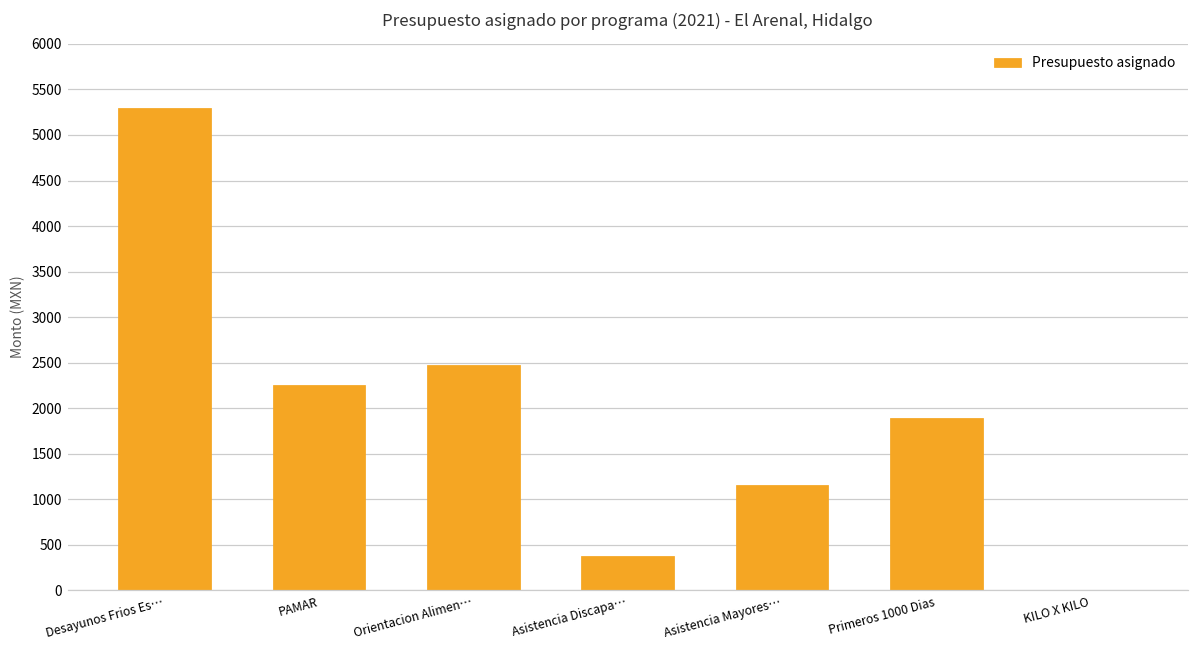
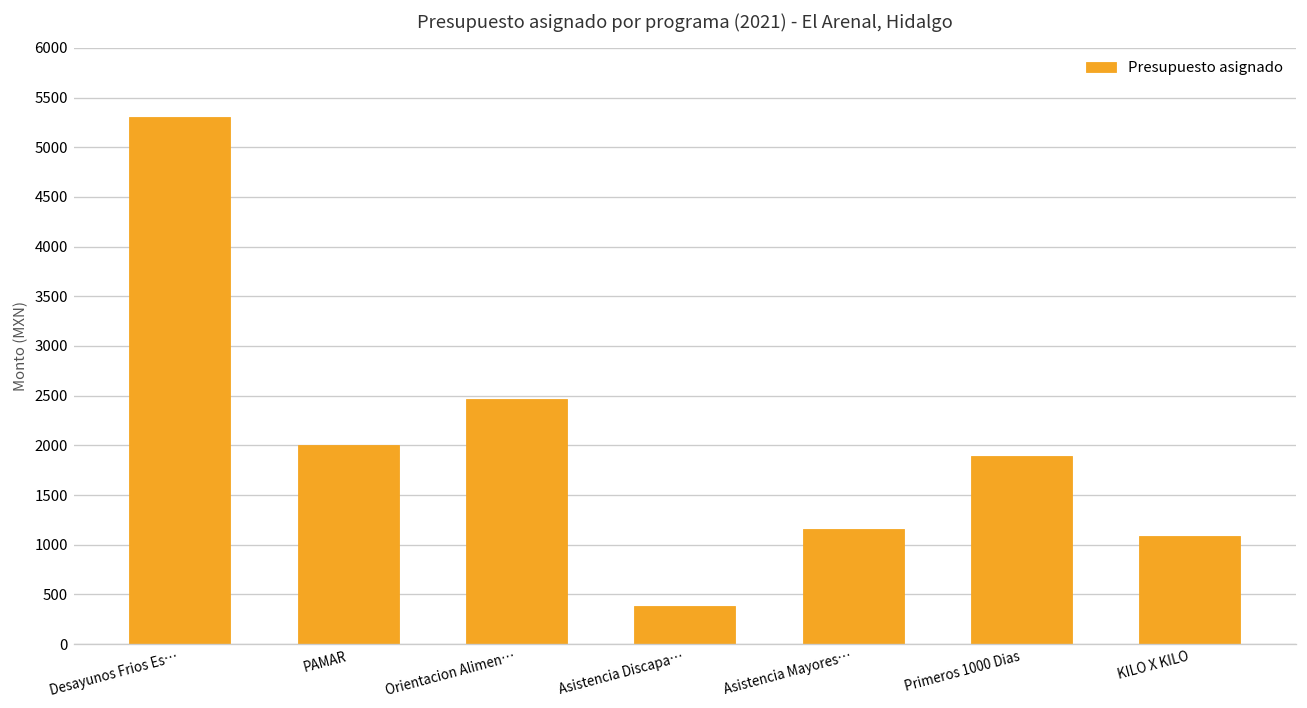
PAMAR: 2300 -> 2000
KILO X KILO: 0 -> 1100
